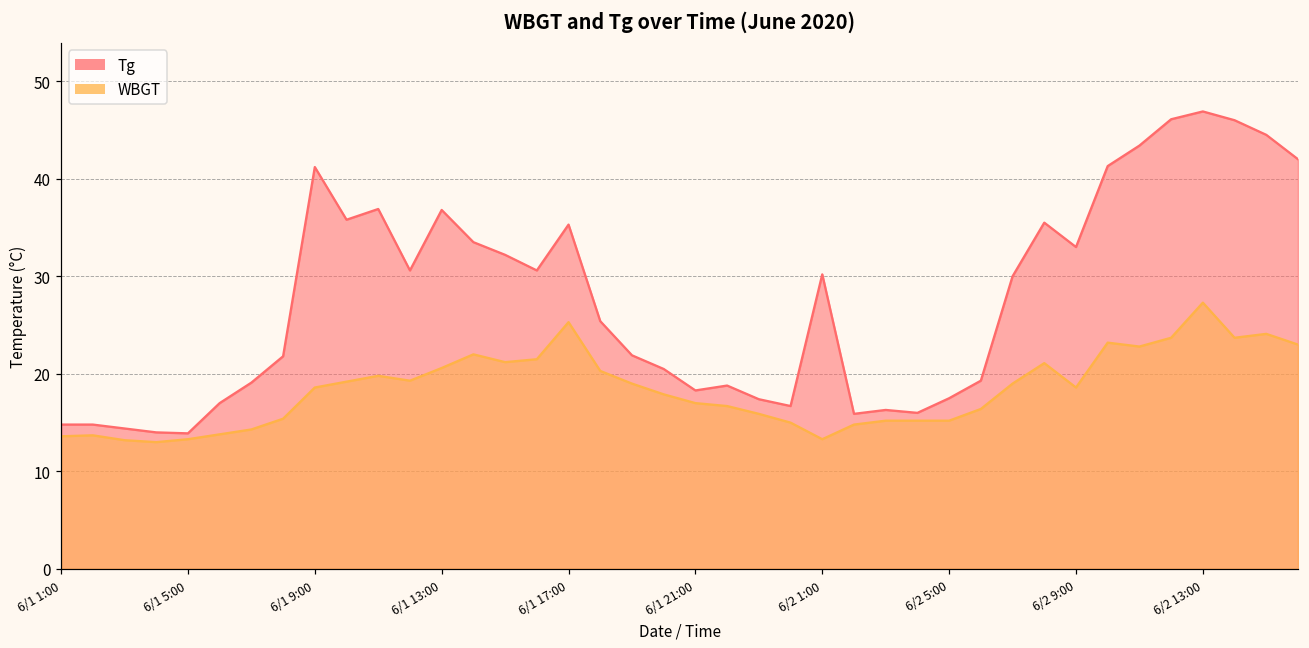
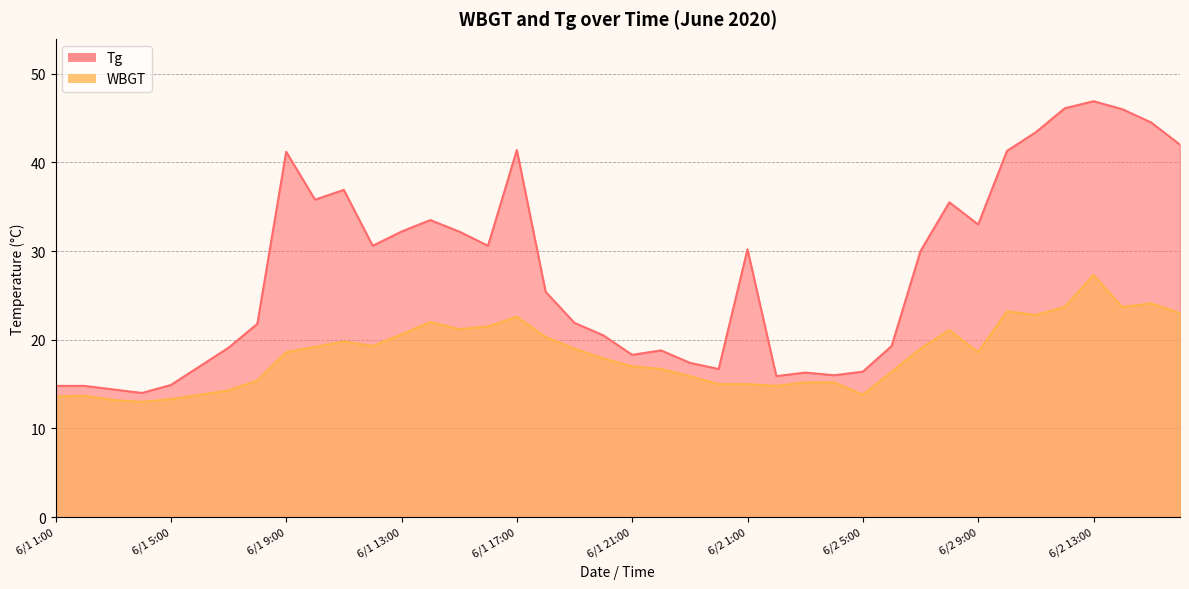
Tg, 6/1 5:00: 14 -> 15
Tg, 6/1 13:00: 37 -> 32
Tg, 6/1 17:00: 35 -> 41
WBGT, 6/1 17:00: 25 -> 23
WBGT, 6/2 1:00: 13 -> 15
Tg, 6/2 5:00: 18 -> 16
WBGT, 6/2 5:00: 15 -> 14
